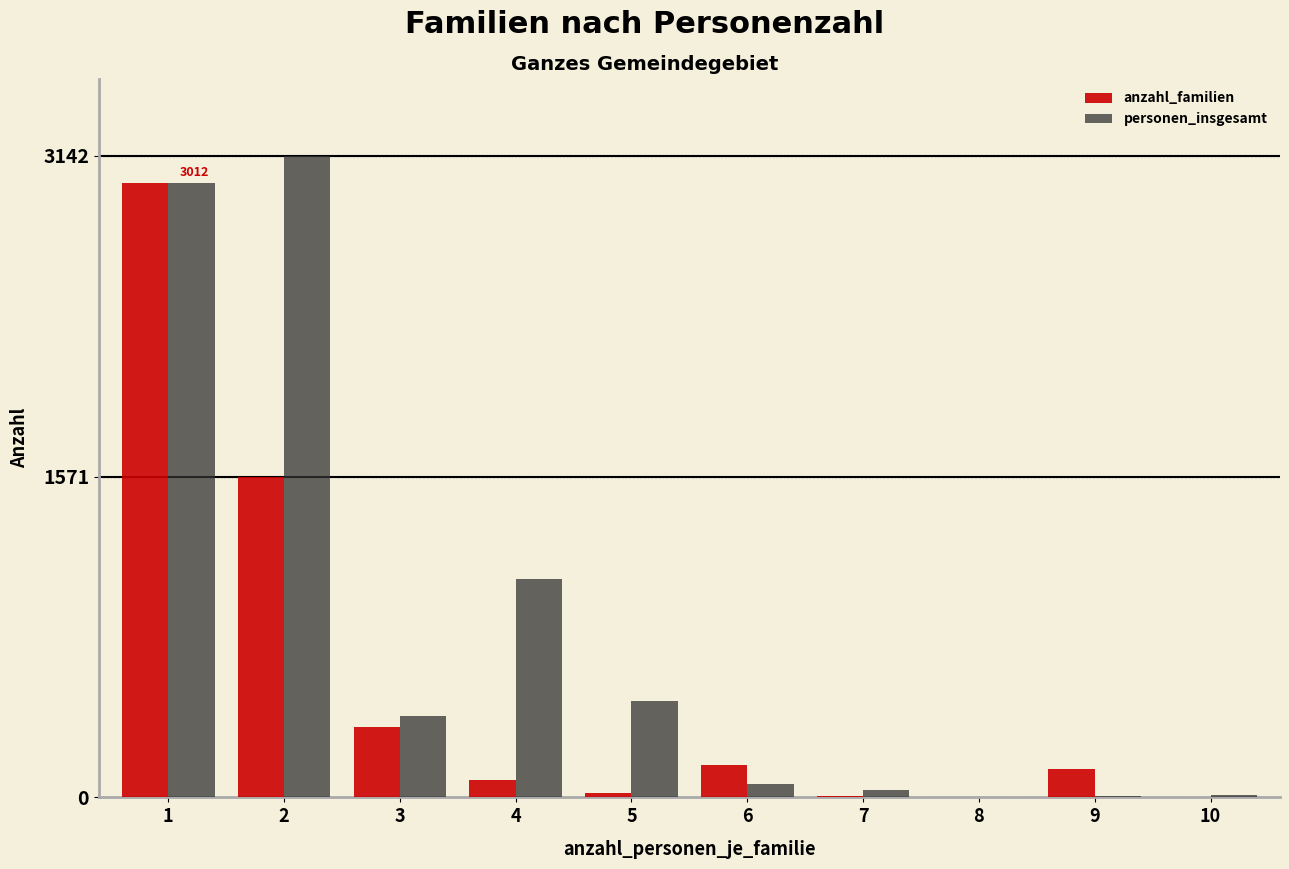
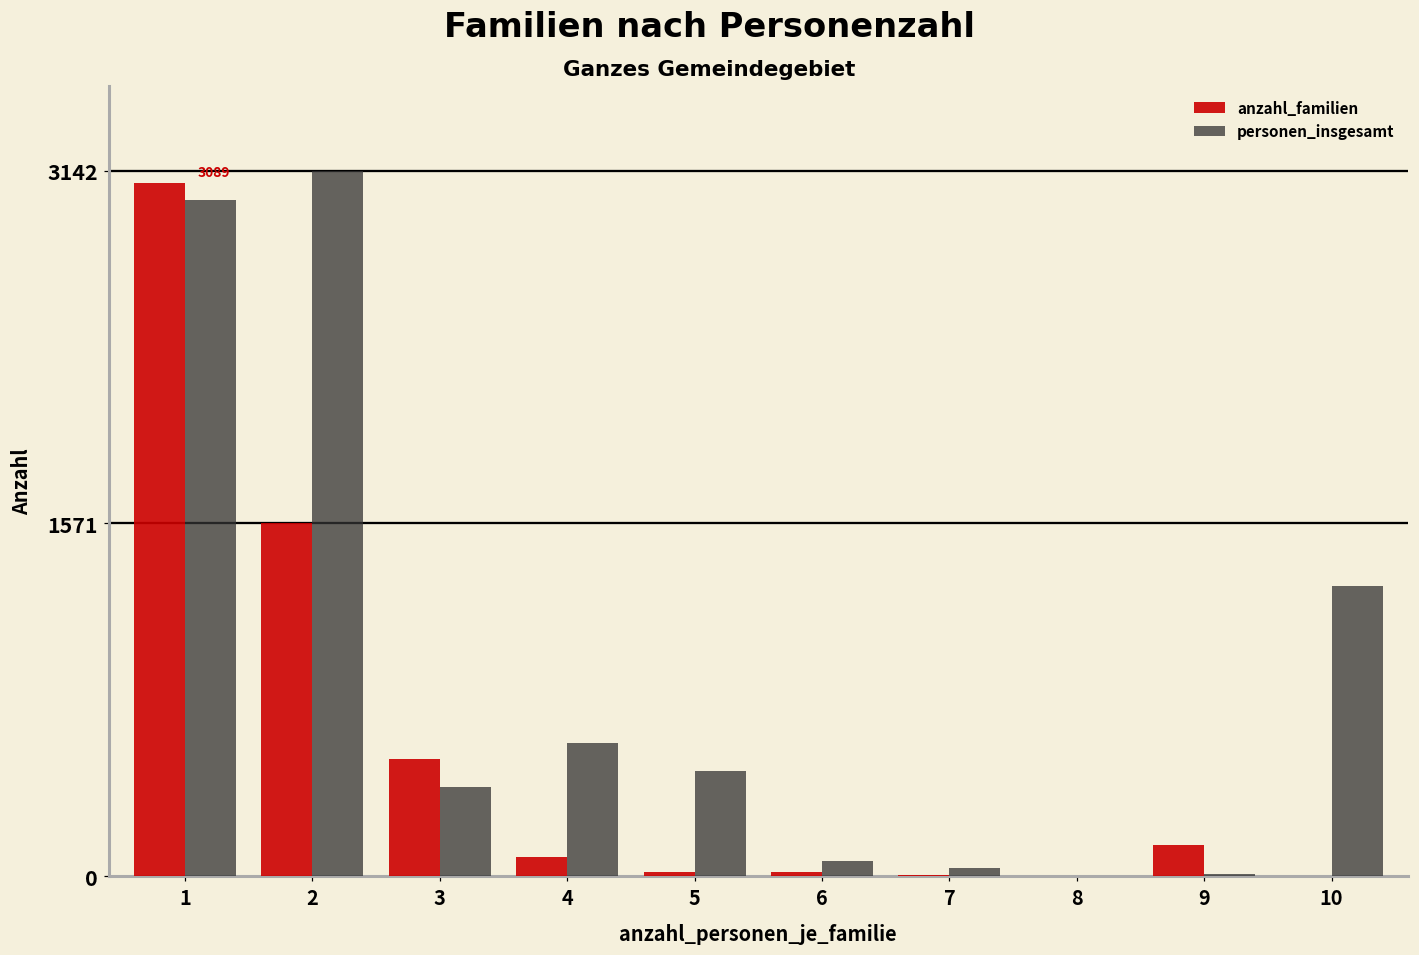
anzahl_familien, 1: 3012 -> 3089
anzahl_familien, 3: 350 -> 520
personen_insgesamt, 4: 1070 -> 600
anzahl_familien, 6: 160 -> 20
personen_insgesamt, 10: 10 -> 1290
